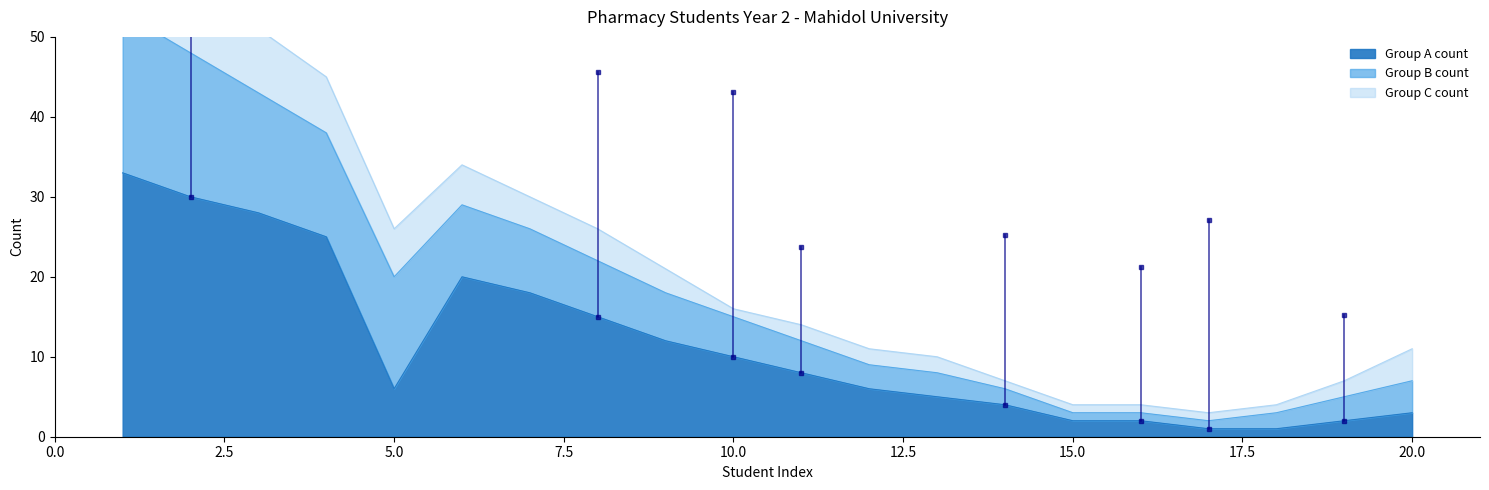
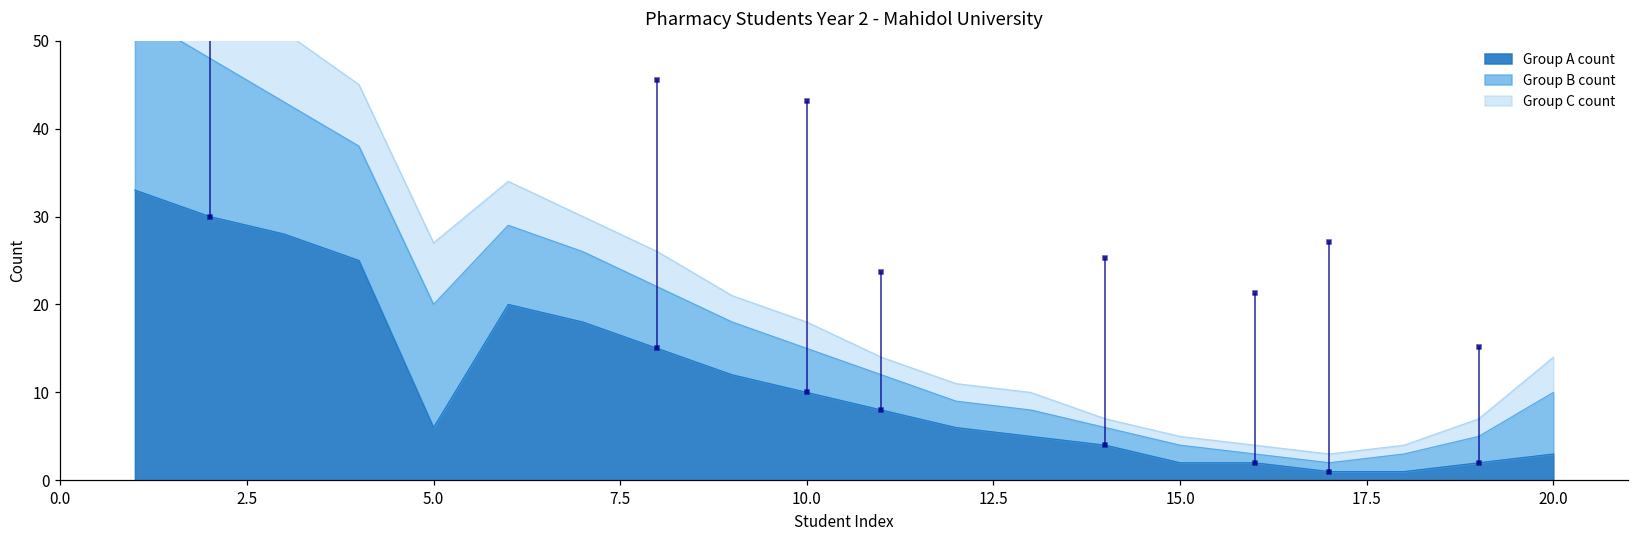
Group C count, 5.0: 6 -> 7
Group C count, 10.0: 1 -> 3
Group B count, 15.0: 1 -> 2
Group B count, 20.0: 4 -> 7
